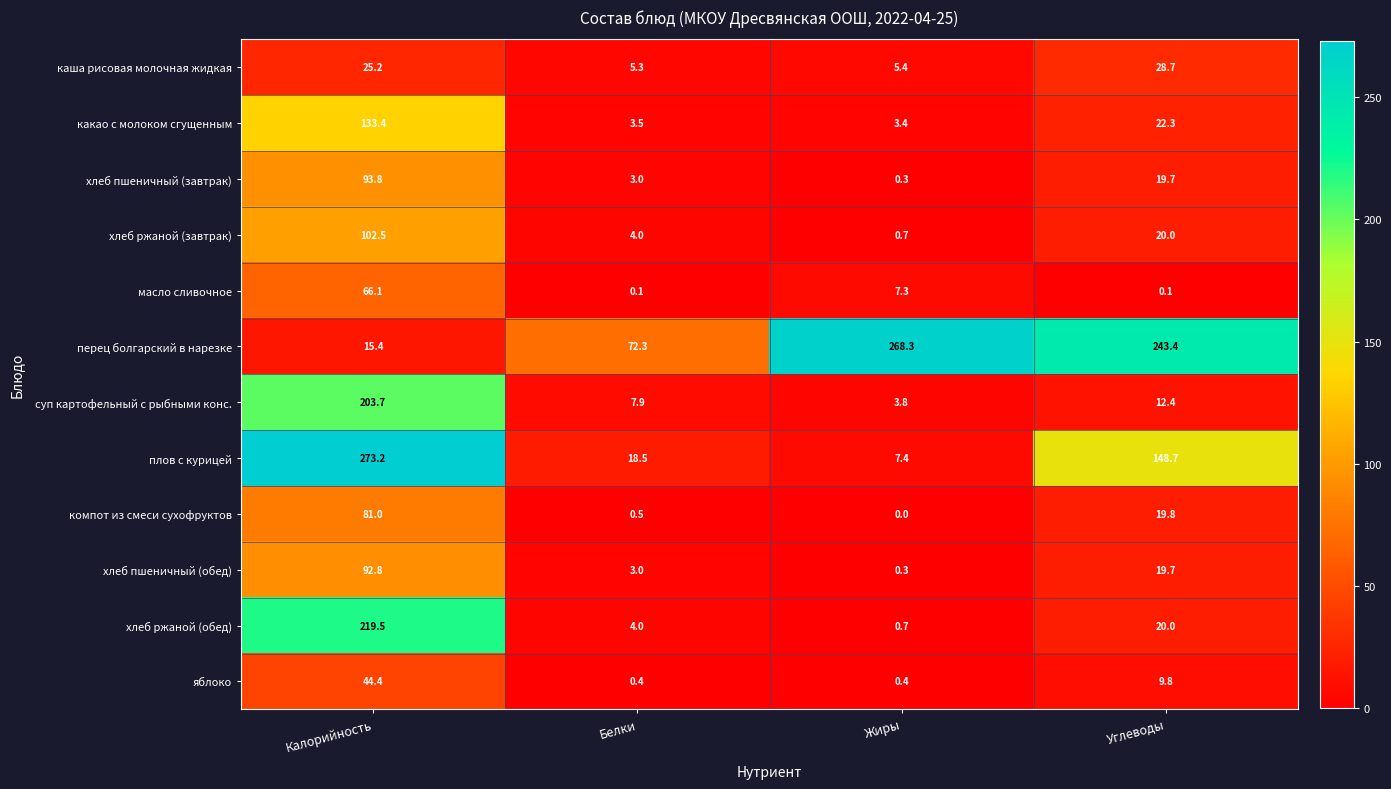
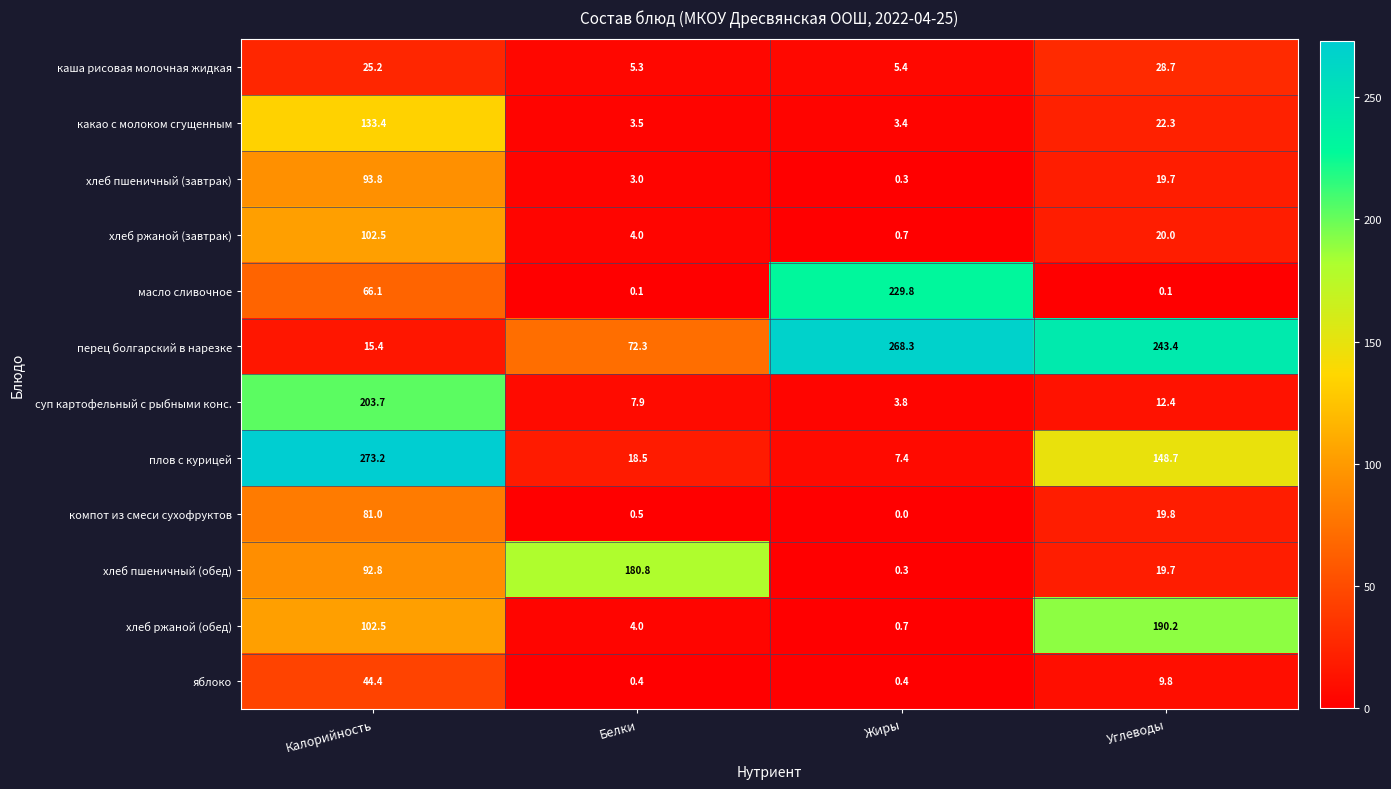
масло сливочное, Жиры: 7.3 -> 229.8
хлеб пшеничный (обед), Белки: 3.0 -> 180.8
хлеб ржаной (обед), Калорийность: 219.5 -> 102.5
хлеб ржаной (обед), Углеводы: 20.0 -> 190.2
